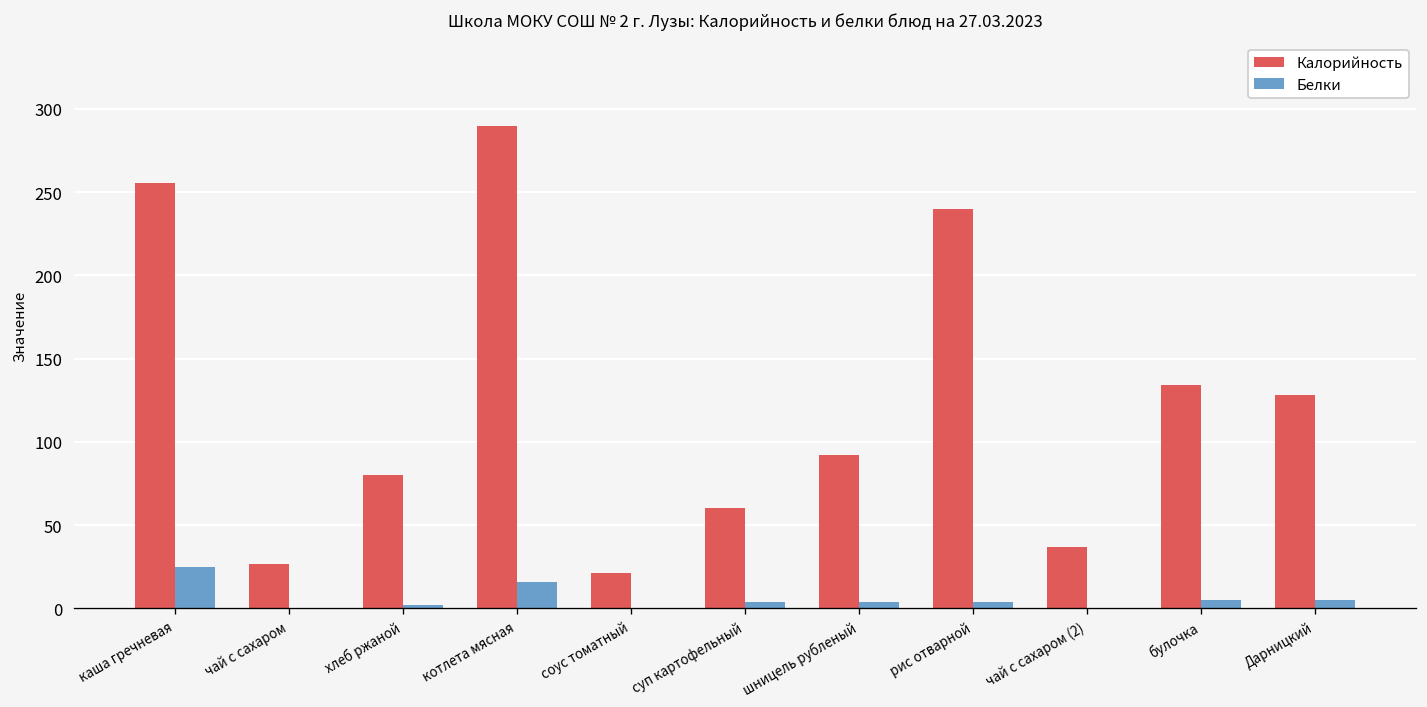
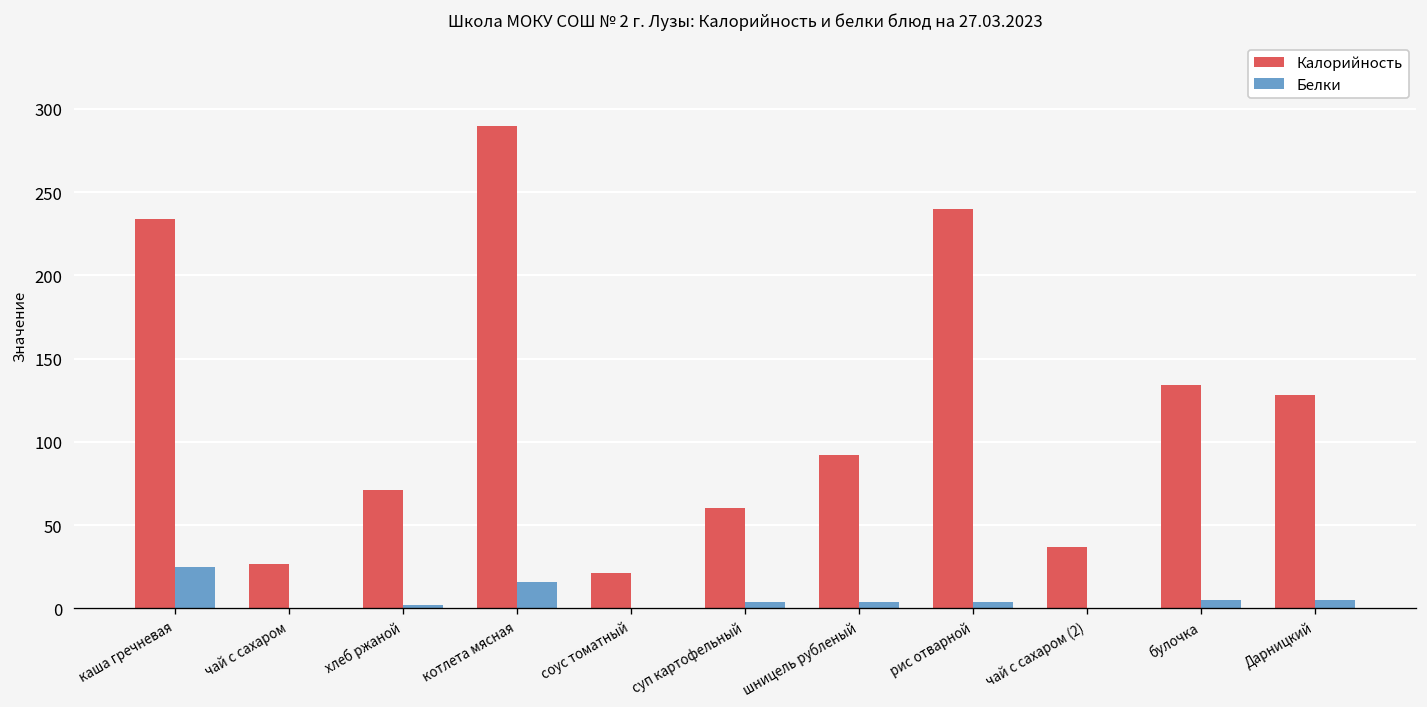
Калорийность, каша гречневая: 255 -> 234
Калорийность, хлеб ржаной: 80 -> 71
